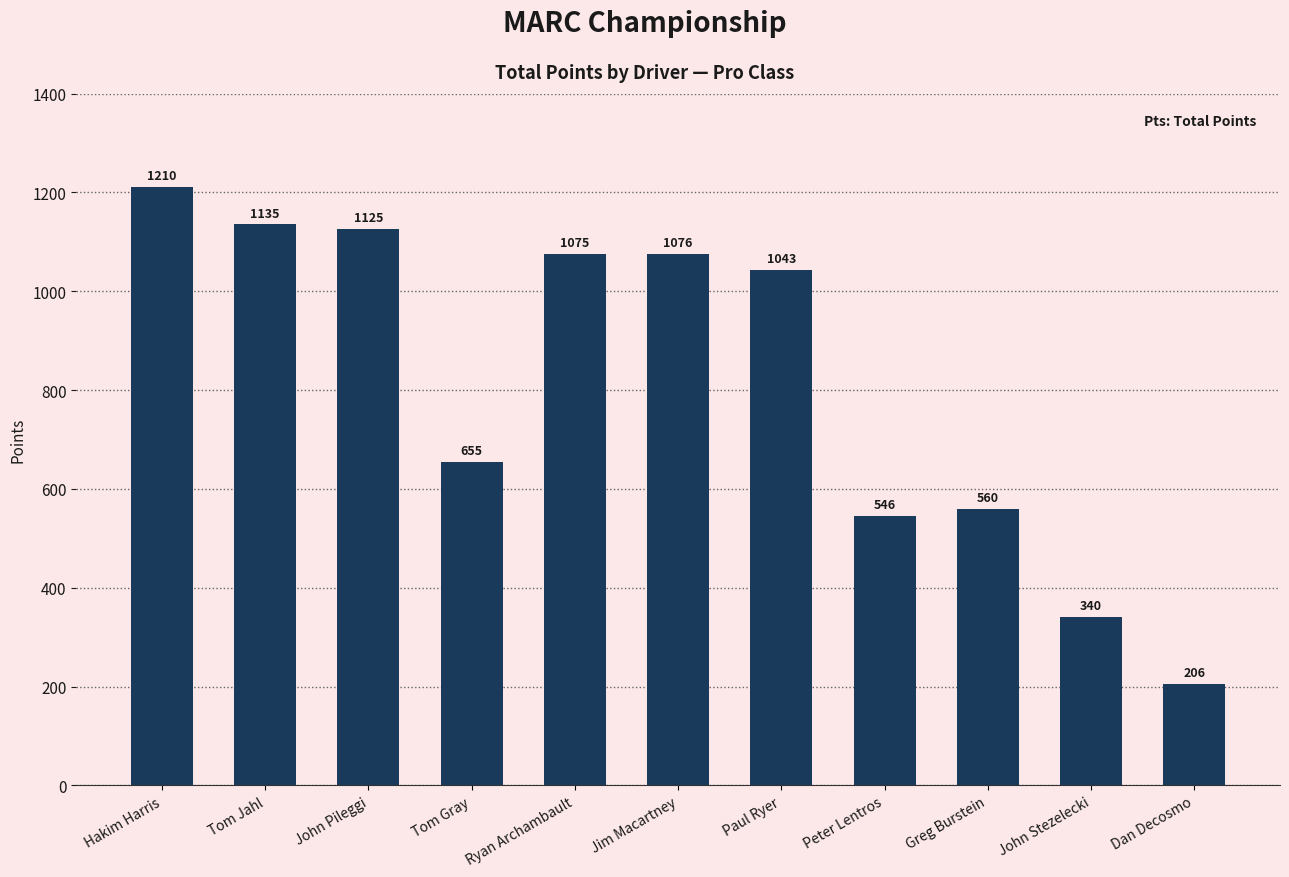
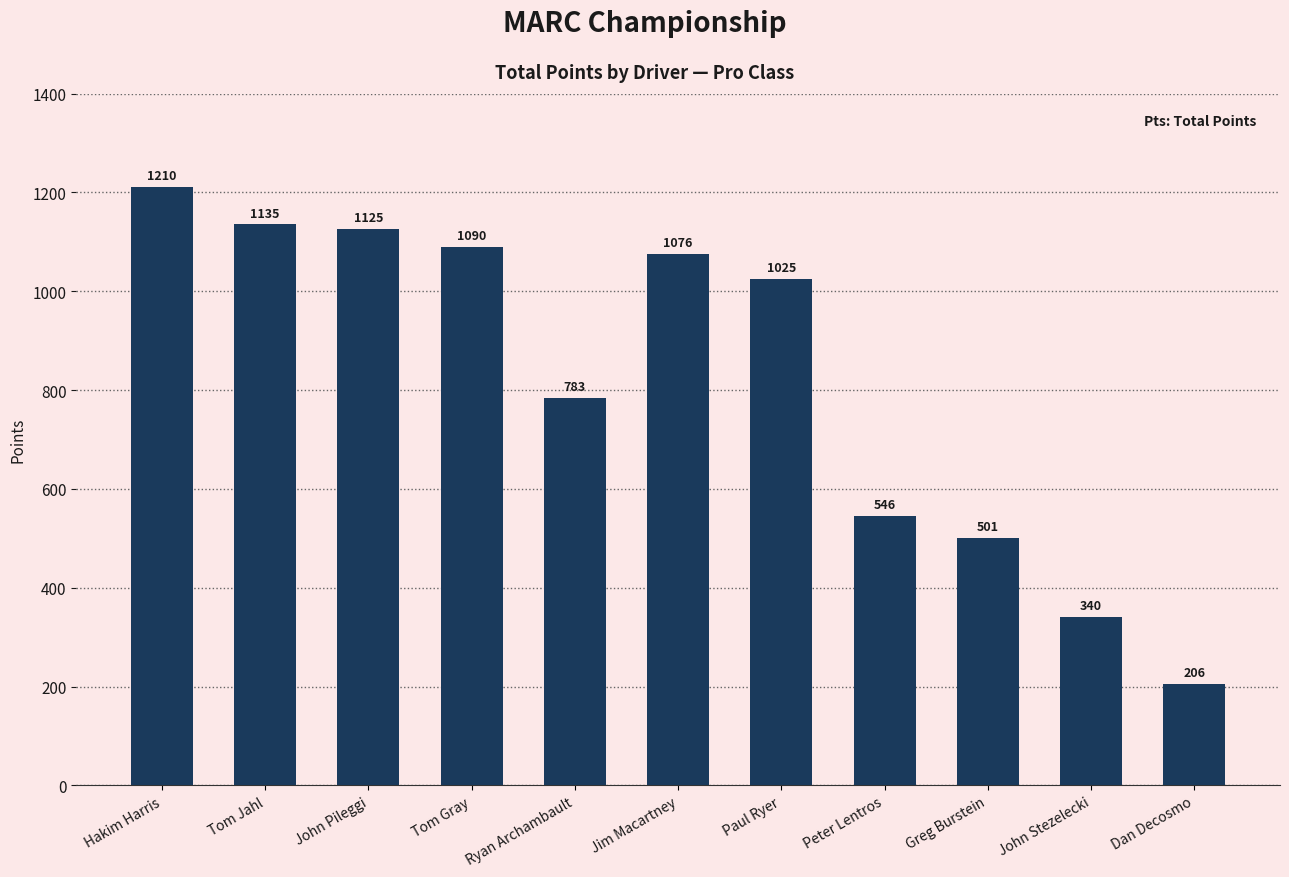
Tom Gray: 655 -> 1090
Ryan Archambault: 1075 -> 783
Paul Ryer: 1043 -> 1025
Greg Burstein: 560 -> 501
